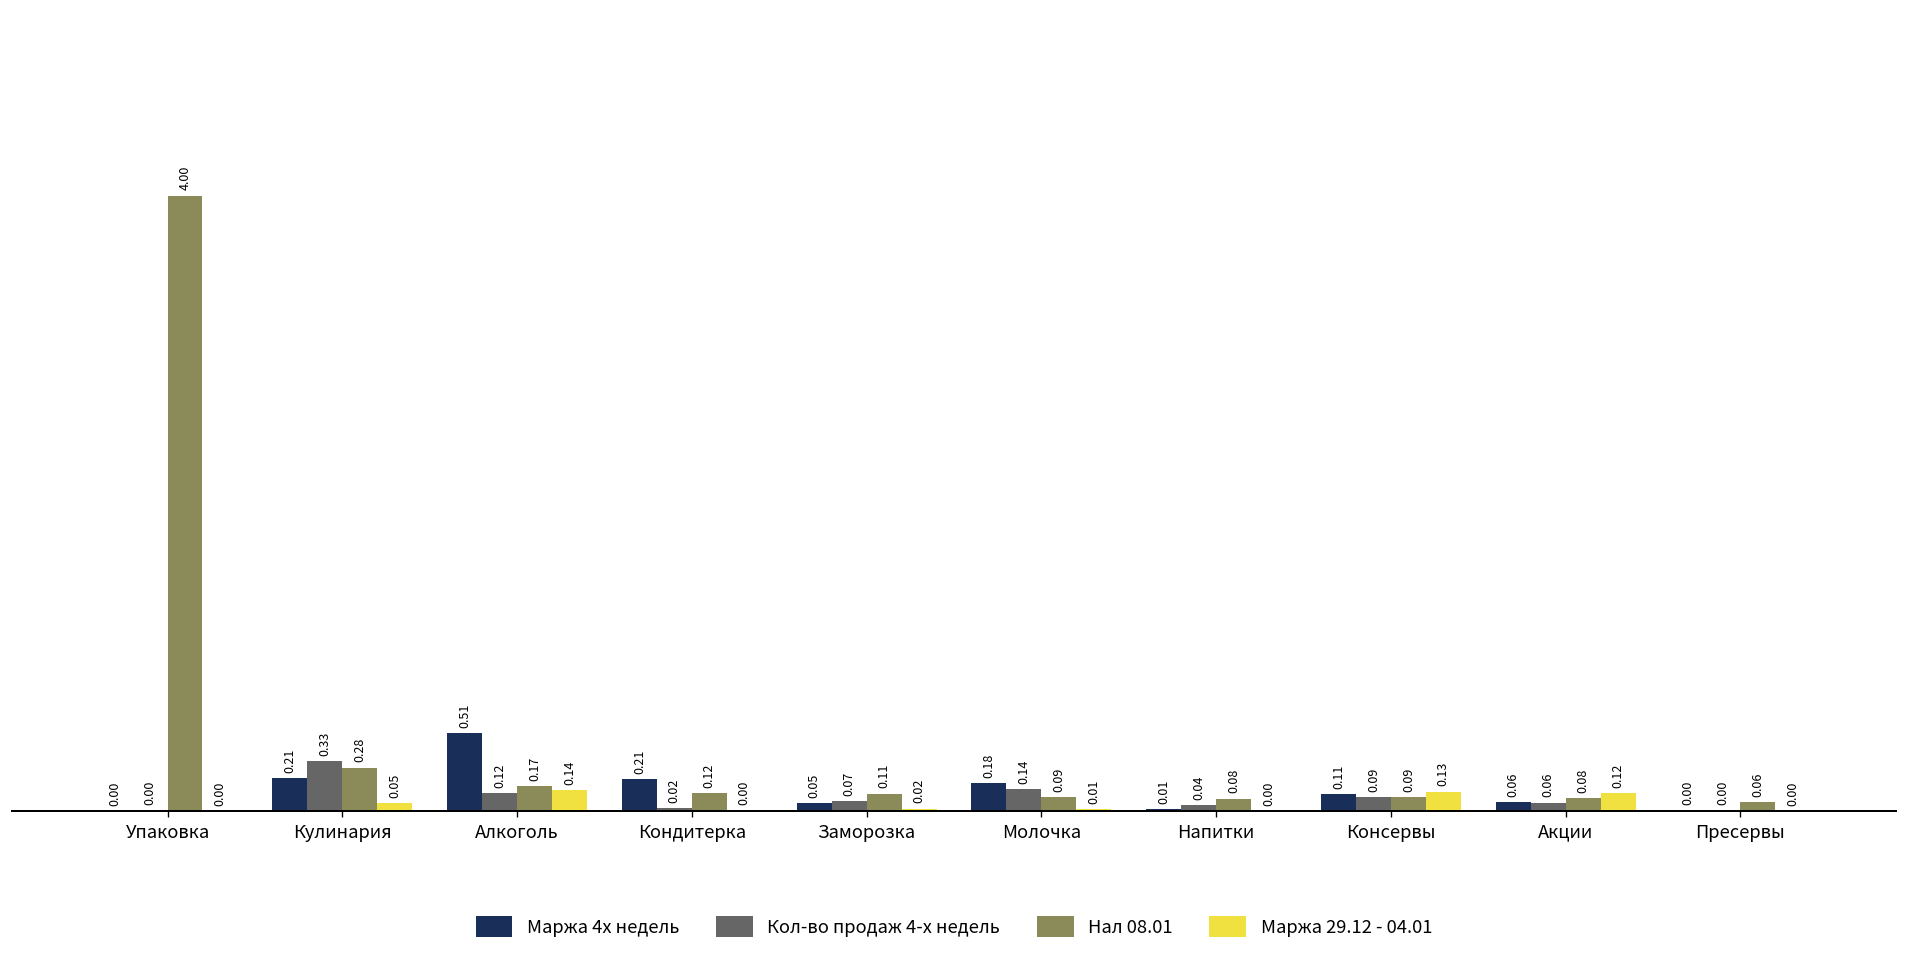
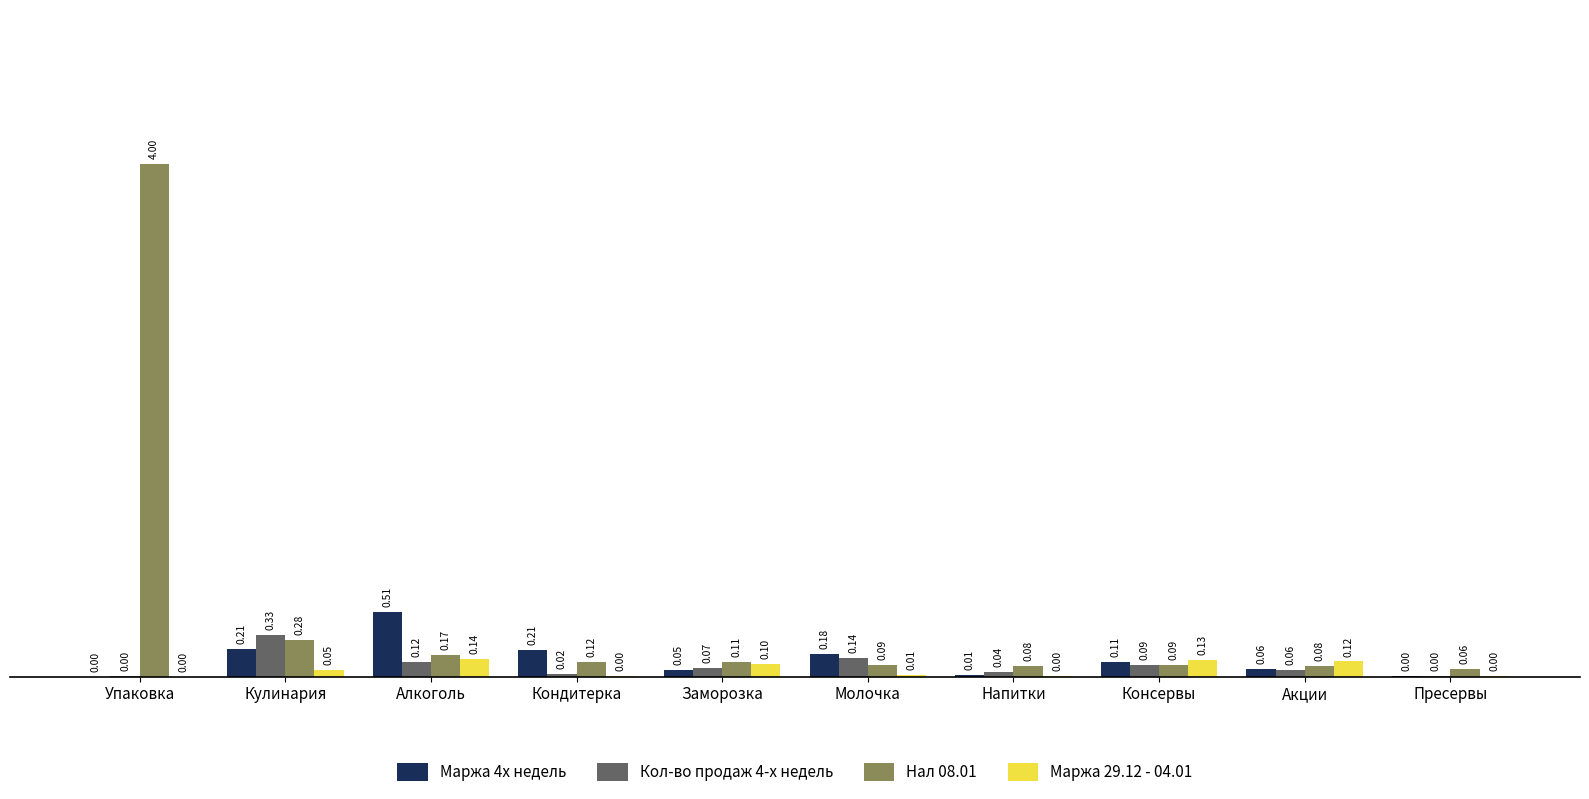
Маржа 29.12 - 04.01, Заморозка: 0.02 -> 0.10
